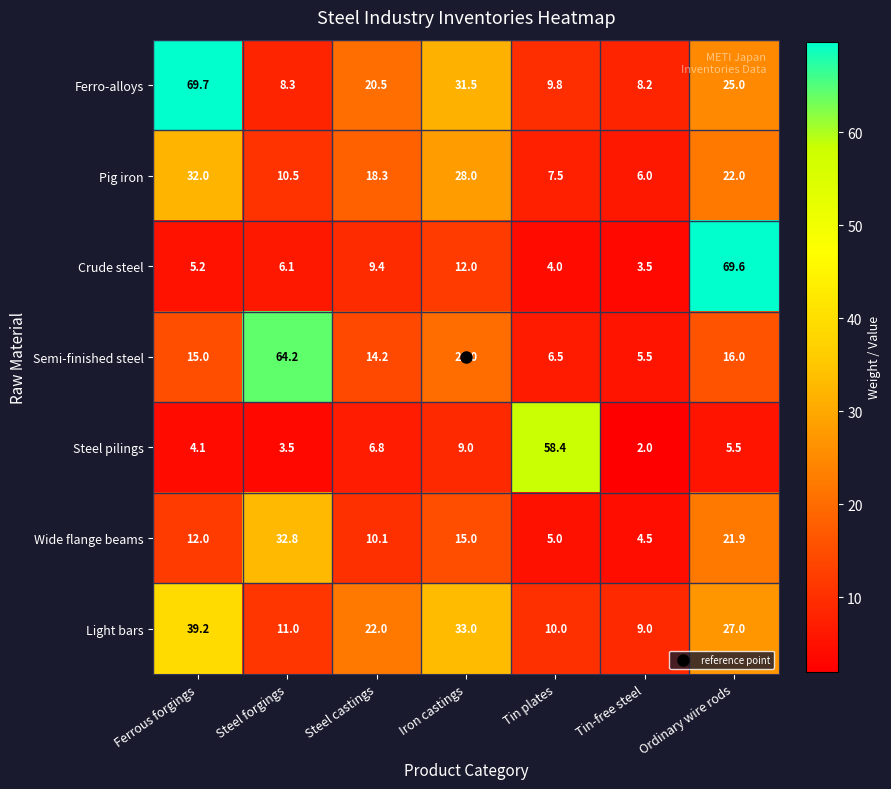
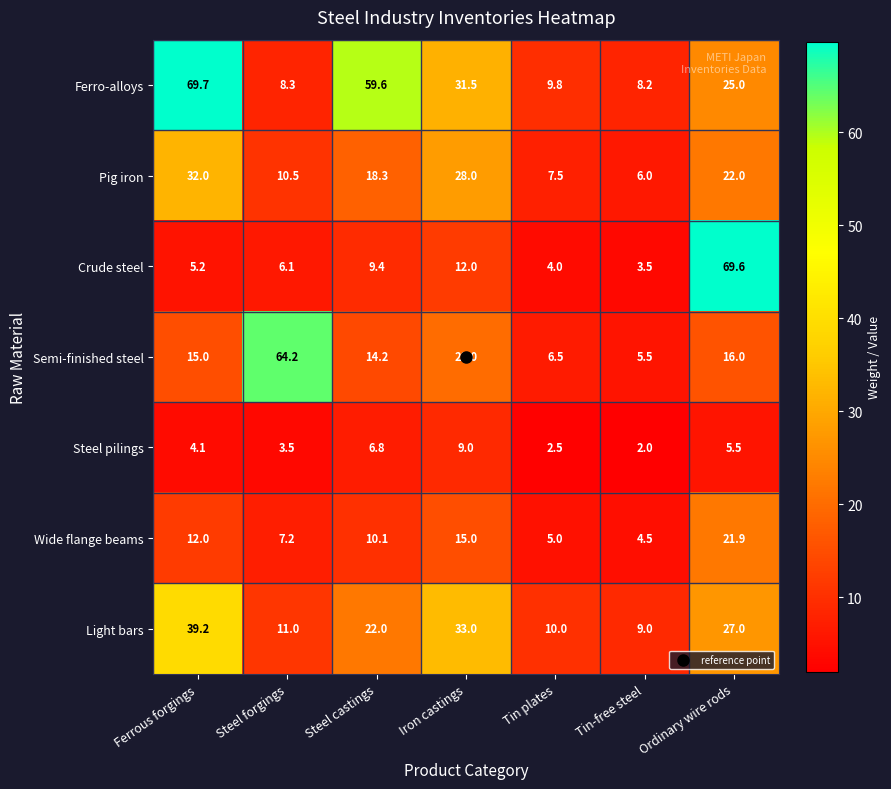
Ferro-alloys, Steel castings: 20.5 -> 59.6
Steel pilings, Tin plates: 58.4 -> 2.5
Wide flange beams, Steel forgings: 32.8 -> 7.2
